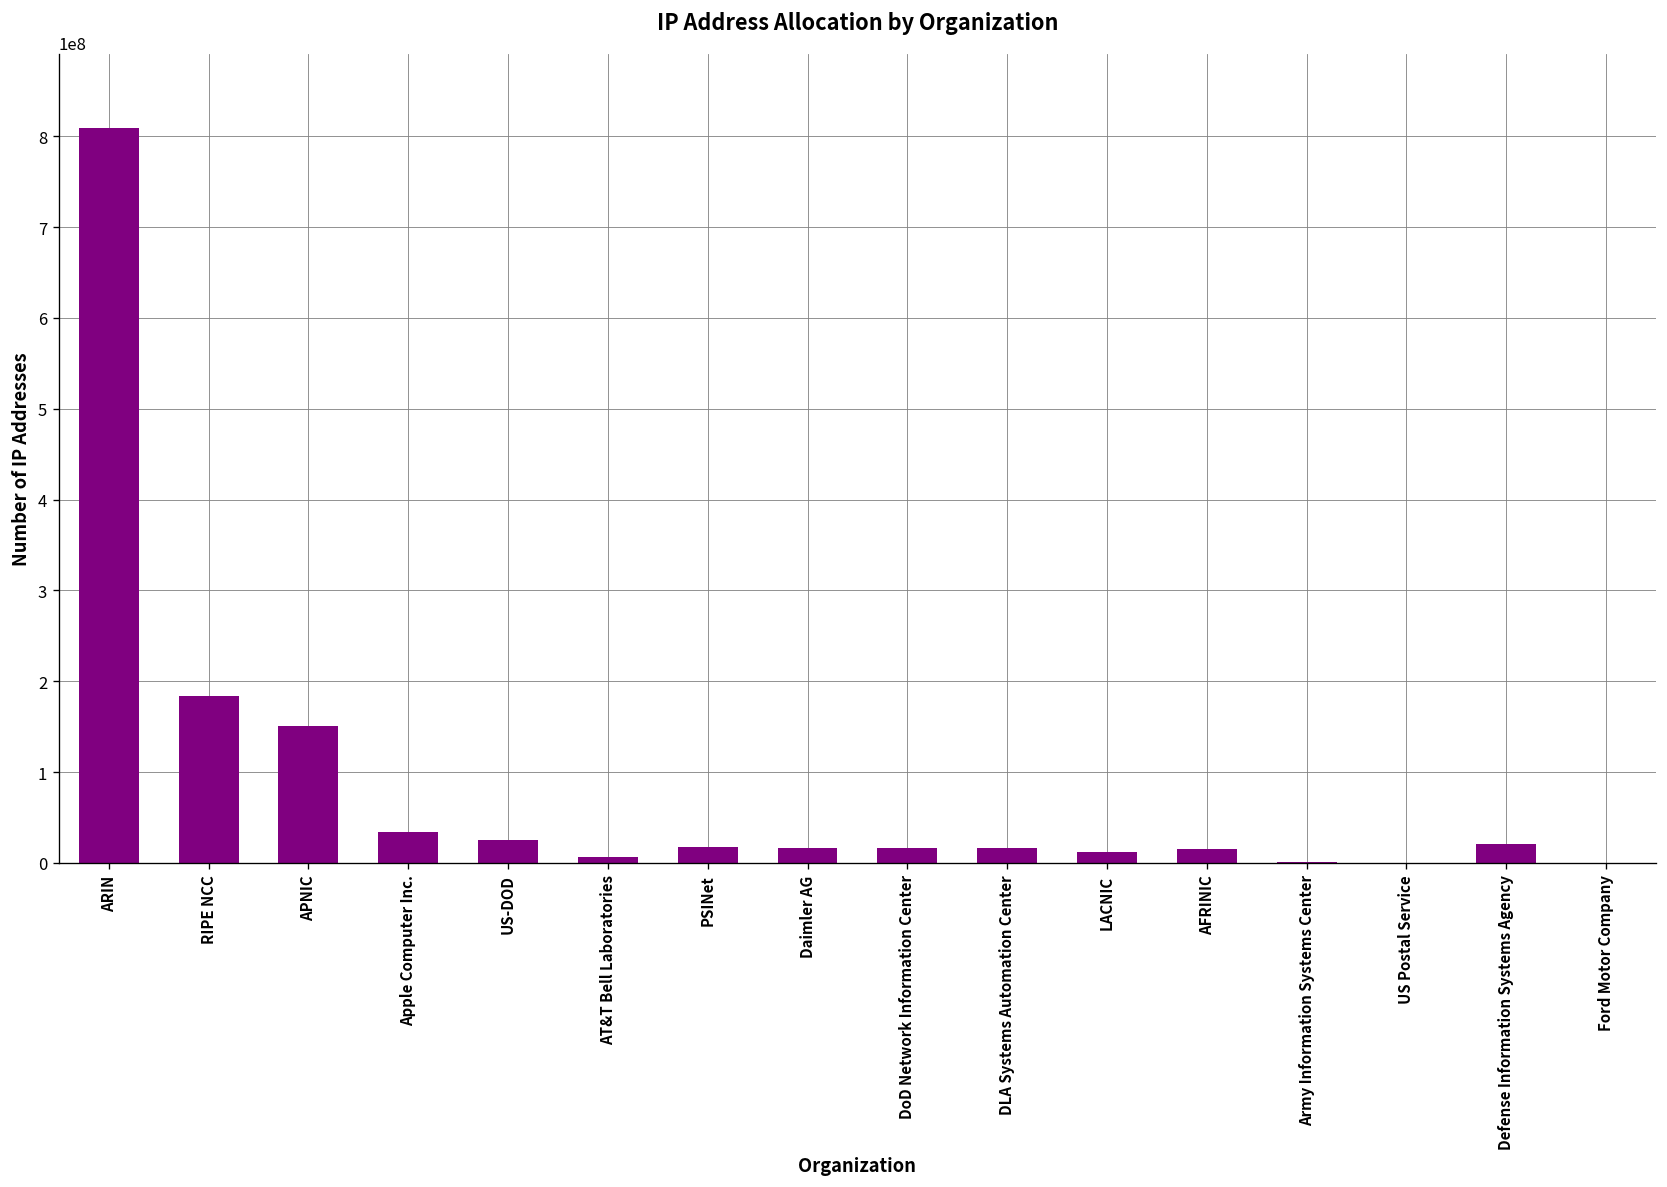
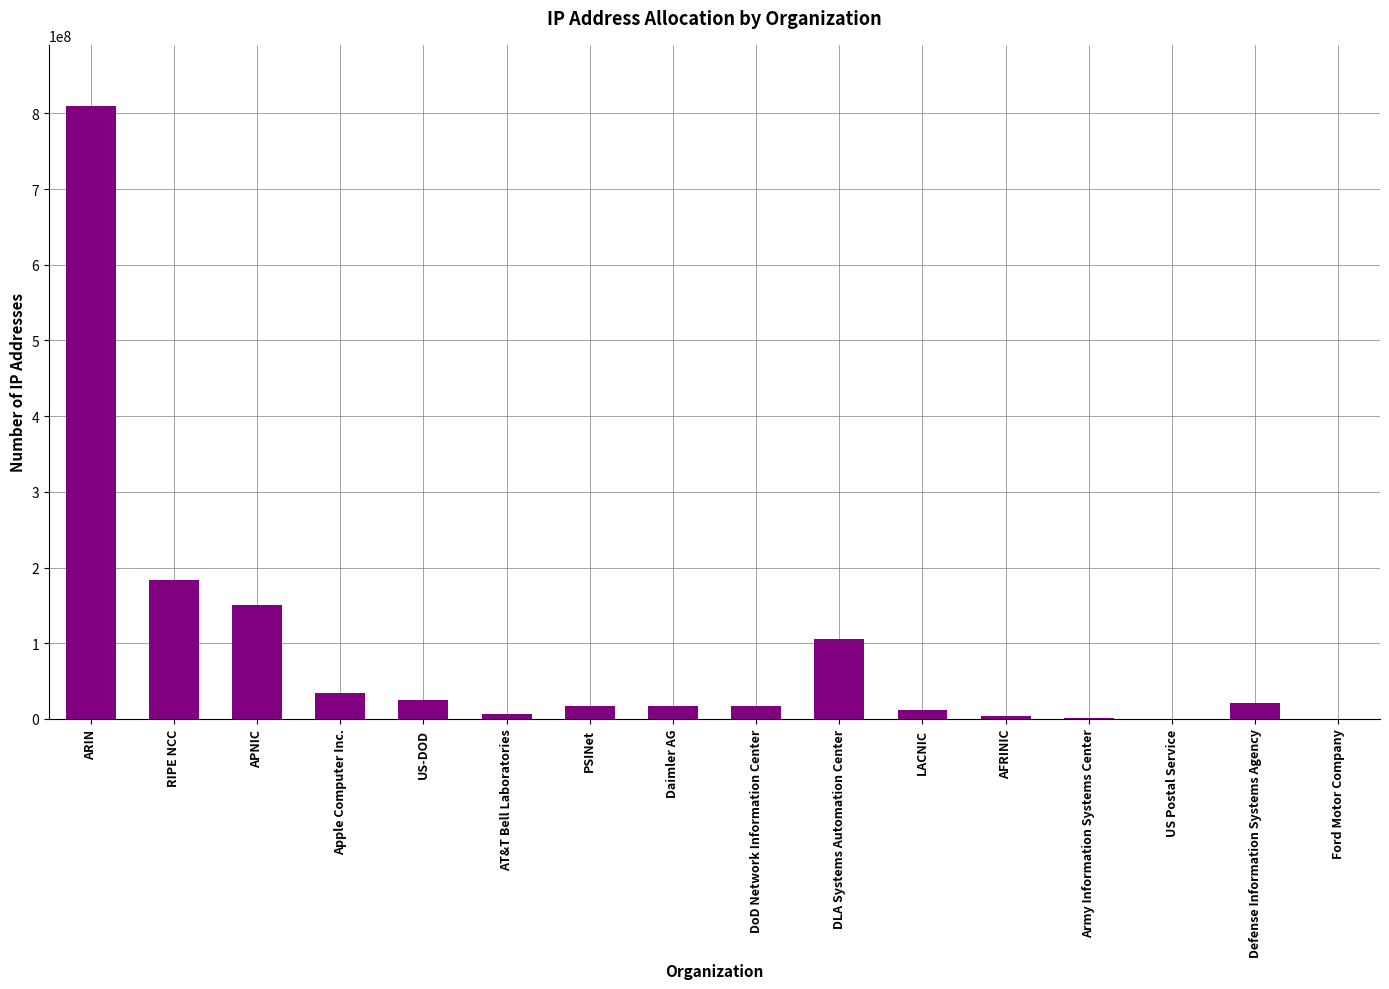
DLA Systems Automation Center: 20000000 -> 110000000
AFRINIC: 20000000 -> 0
